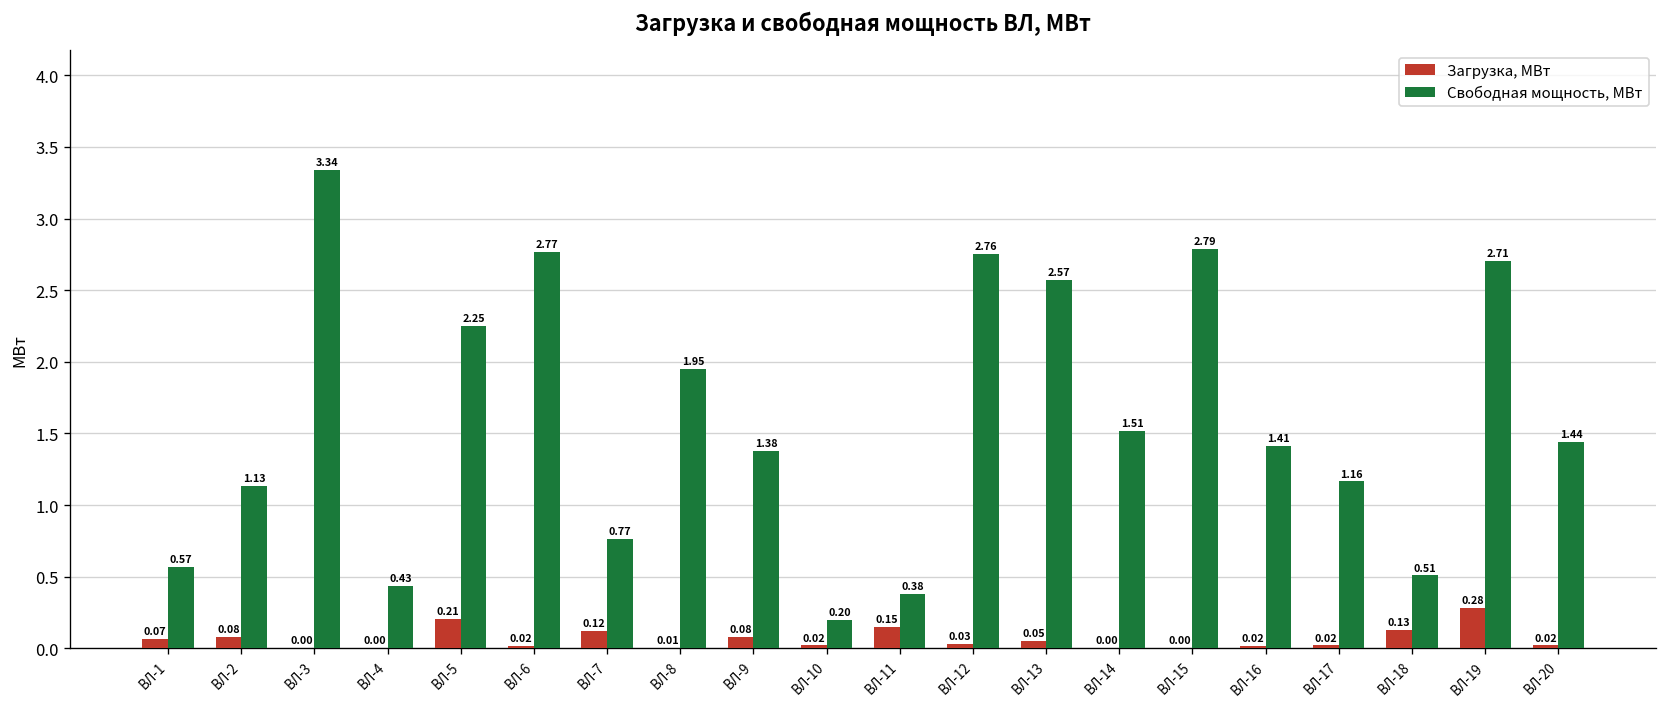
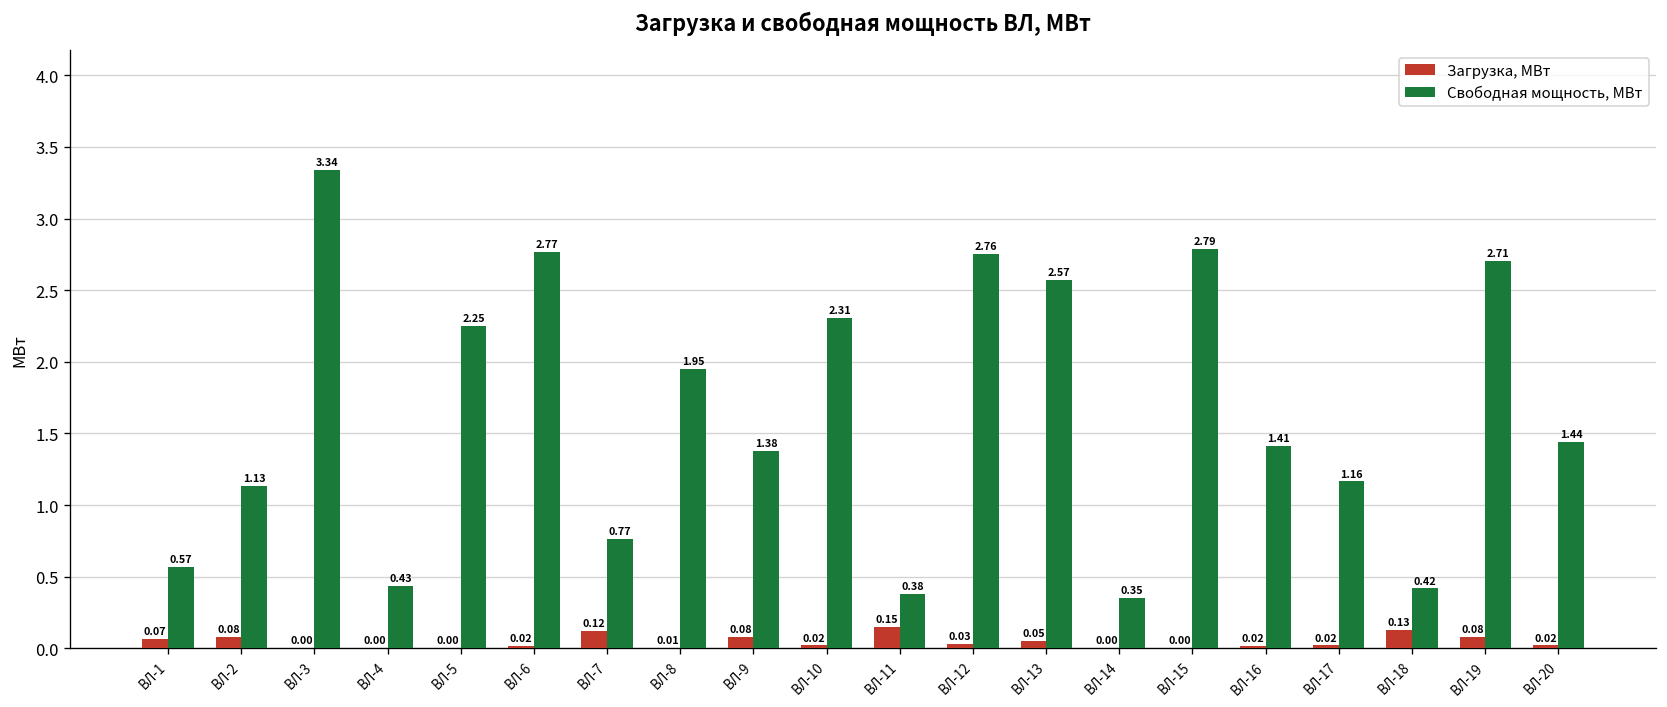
Загрузка, МВт, ВЛ-5: 0.21 -> 0.00
Свободная мощность, МВт, ВЛ-10: 0.20 -> 2.31
Свободная мощность, МВт, ВЛ-14: 1.51 -> 0.35
Свободная мощность, МВт, ВЛ-18: 0.51 -> 0.42
Загрузка, МВт, ВЛ-19: 0.28 -> 0.08
